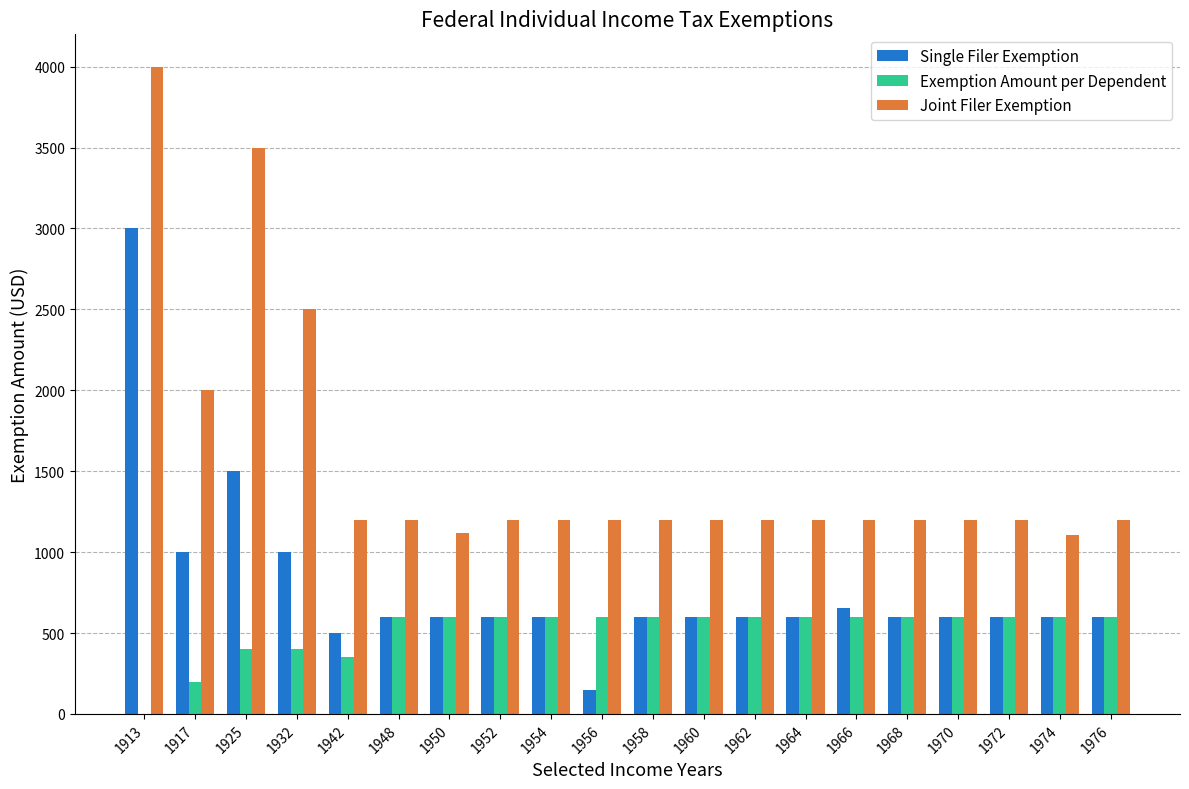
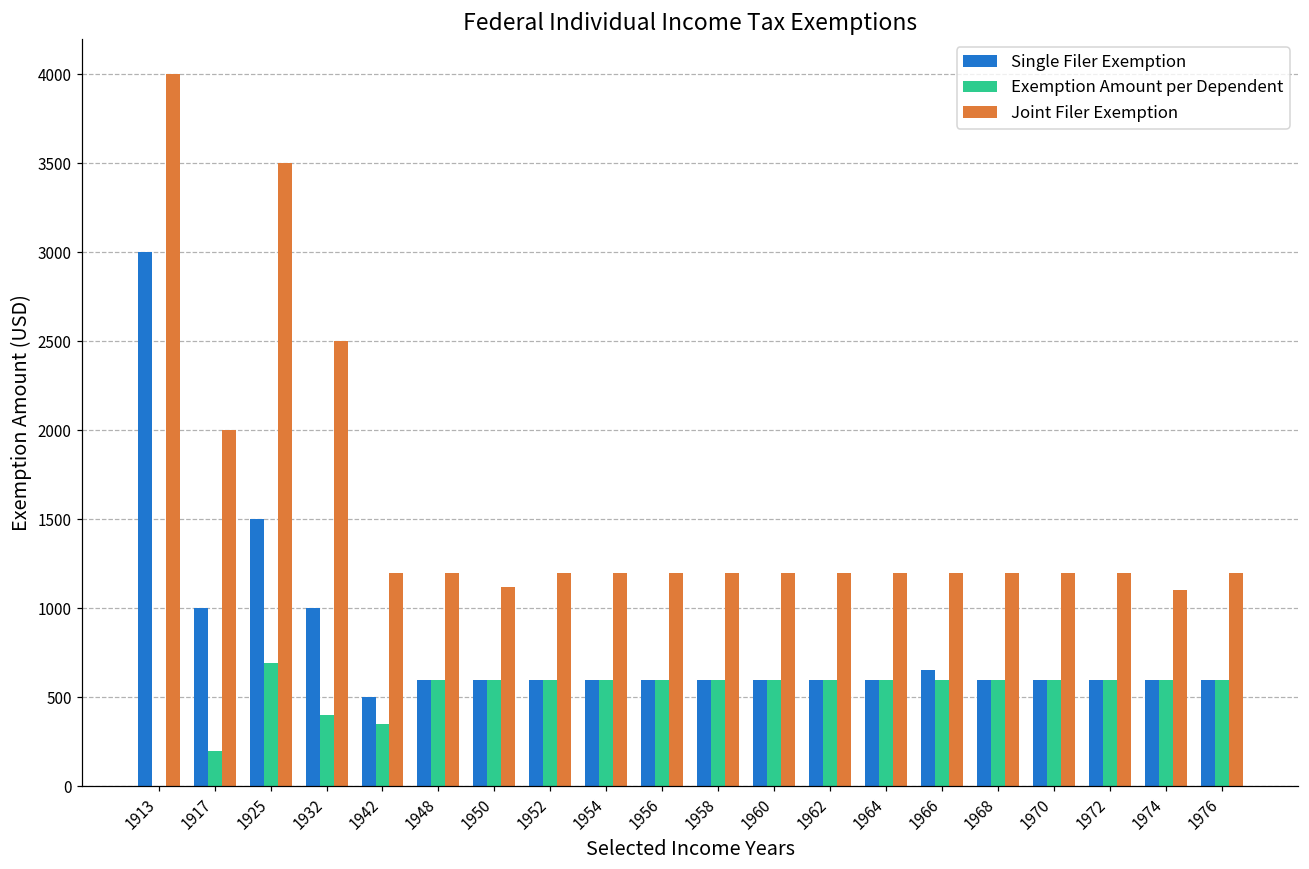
Exemption Amount per Dependent, 1925: 400 -> 700
Single Filer Exemption, 1956: 150 -> 600
